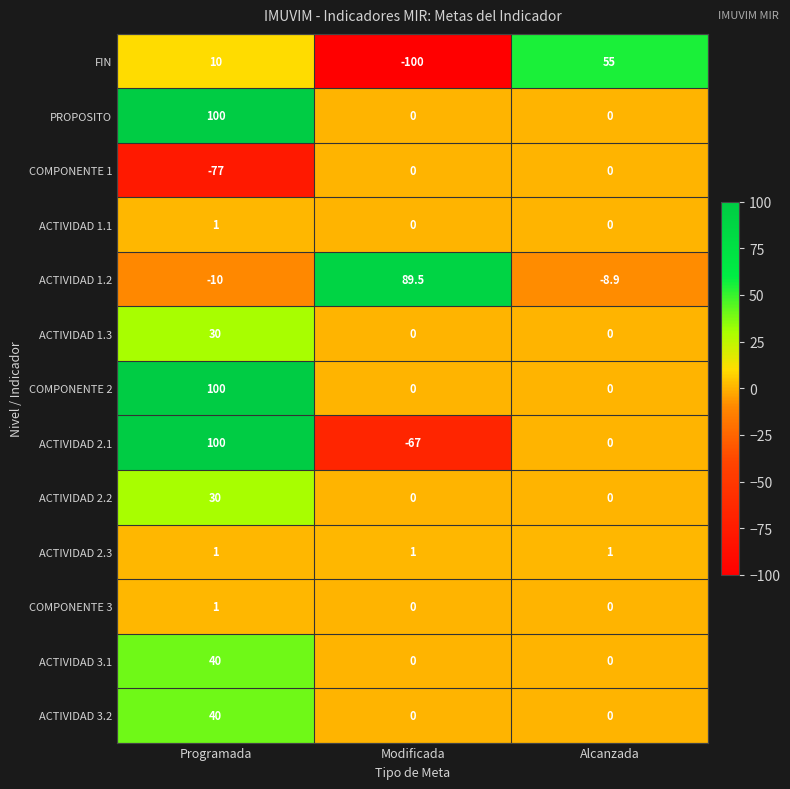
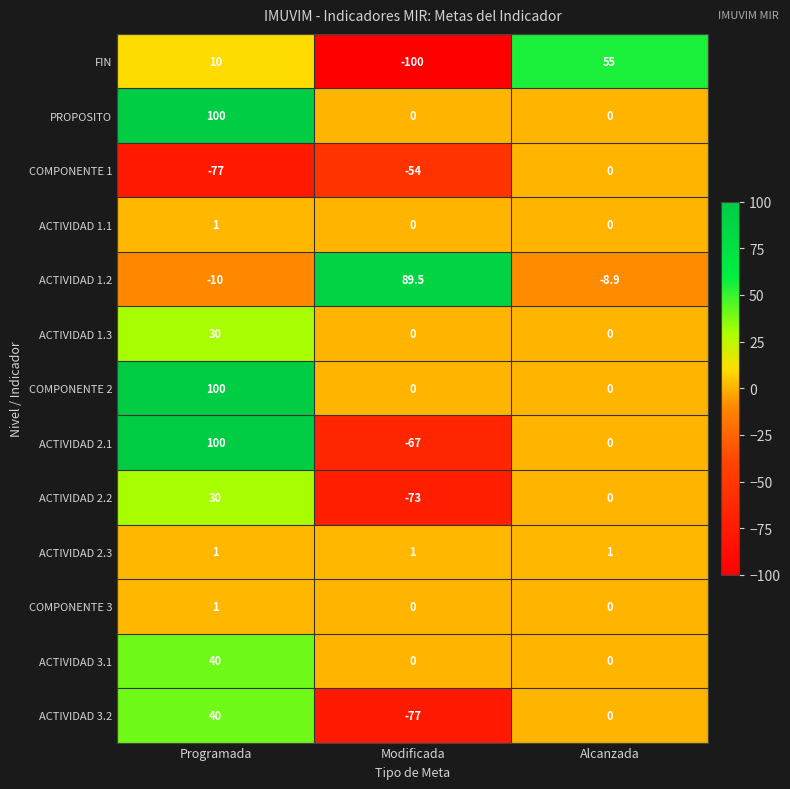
COMPONENTE 1, Modificada: 0 -> -54
ACTIVIDAD 2.2, Modificada: 0 -> -73
ACTIVIDAD 3.2, Modificada: 0 -> -77
